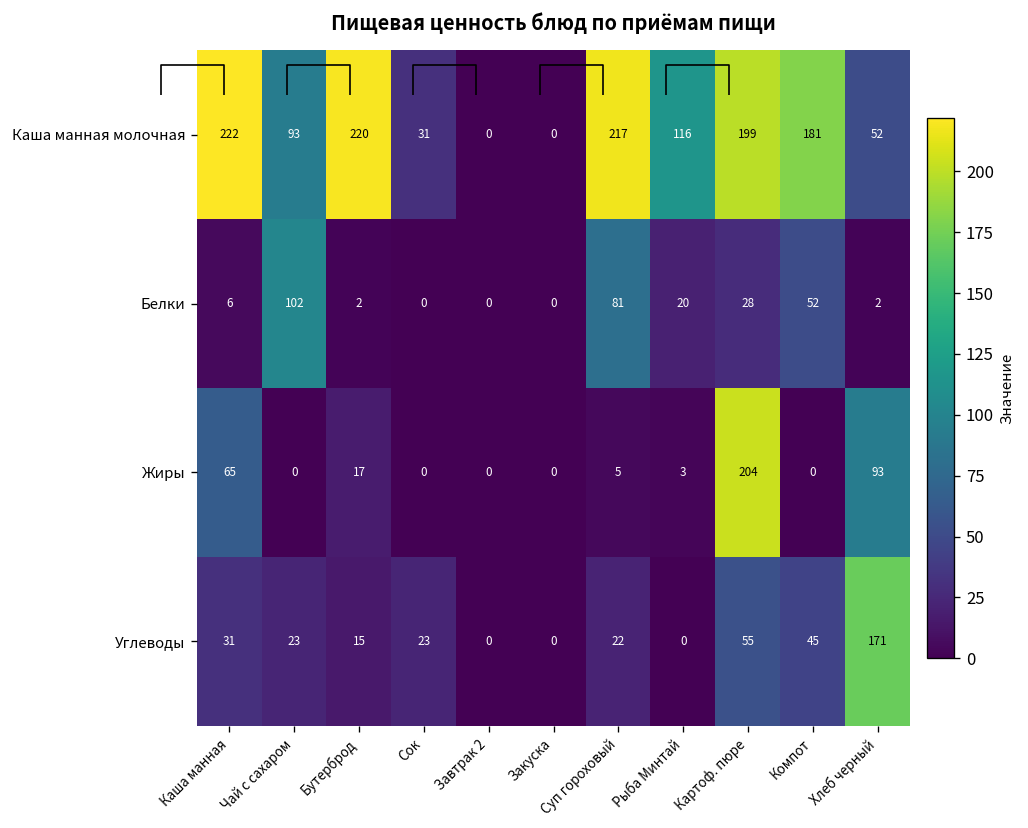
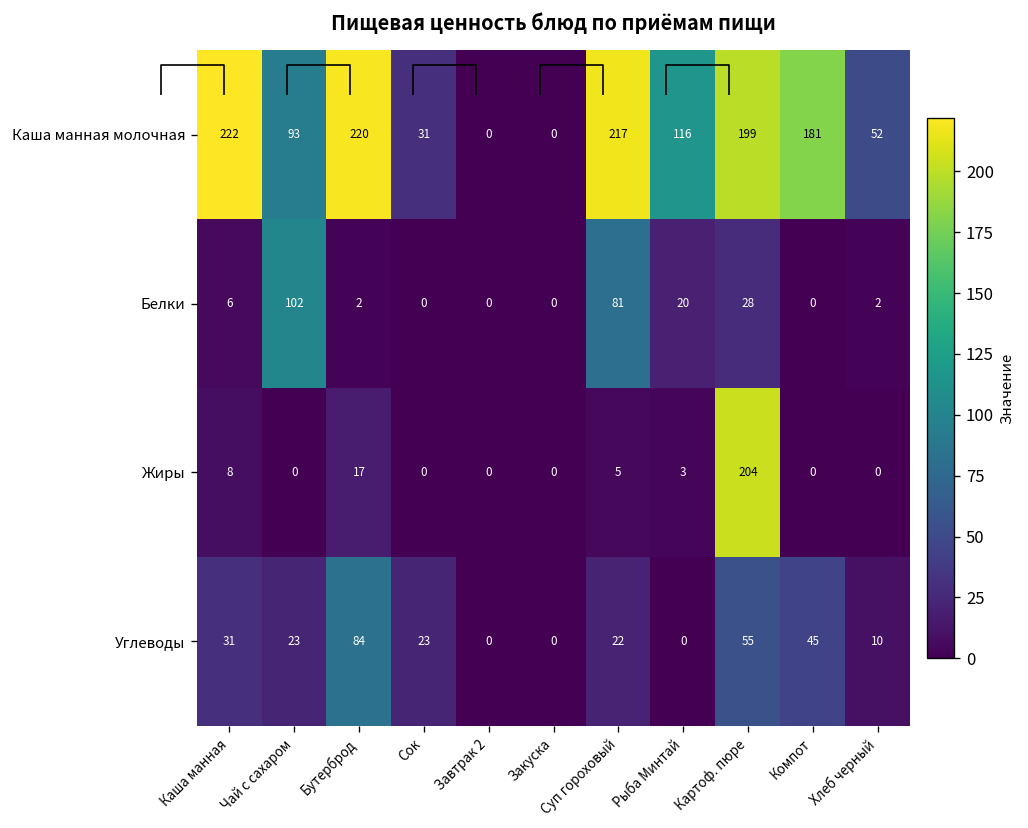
Пищевая ценность блюд по приёмам пищи, Белки, Компот: 52 -> 0
Пищевая ценность блюд по приёмам пищи, Жиры, Каша манная: 65 -> 8
Пищевая ценность блюд по приёмам пищи, Жиры, Хлеб черный: 93 -> 0
Пищевая ценность блюд по приёмам пищи, Углеводы, Бутерброд: 15 -> 84
Пищевая ценность блюд по приёмам пищи, Углеводы, Хлеб черный: 171 -> 10
